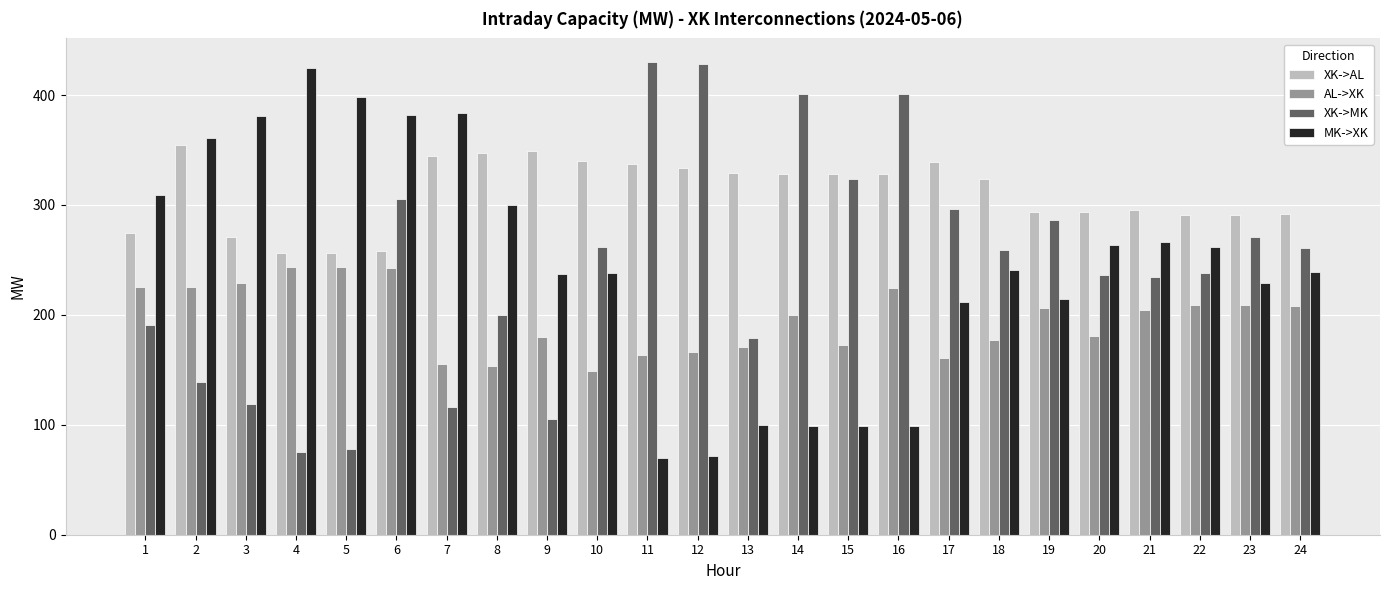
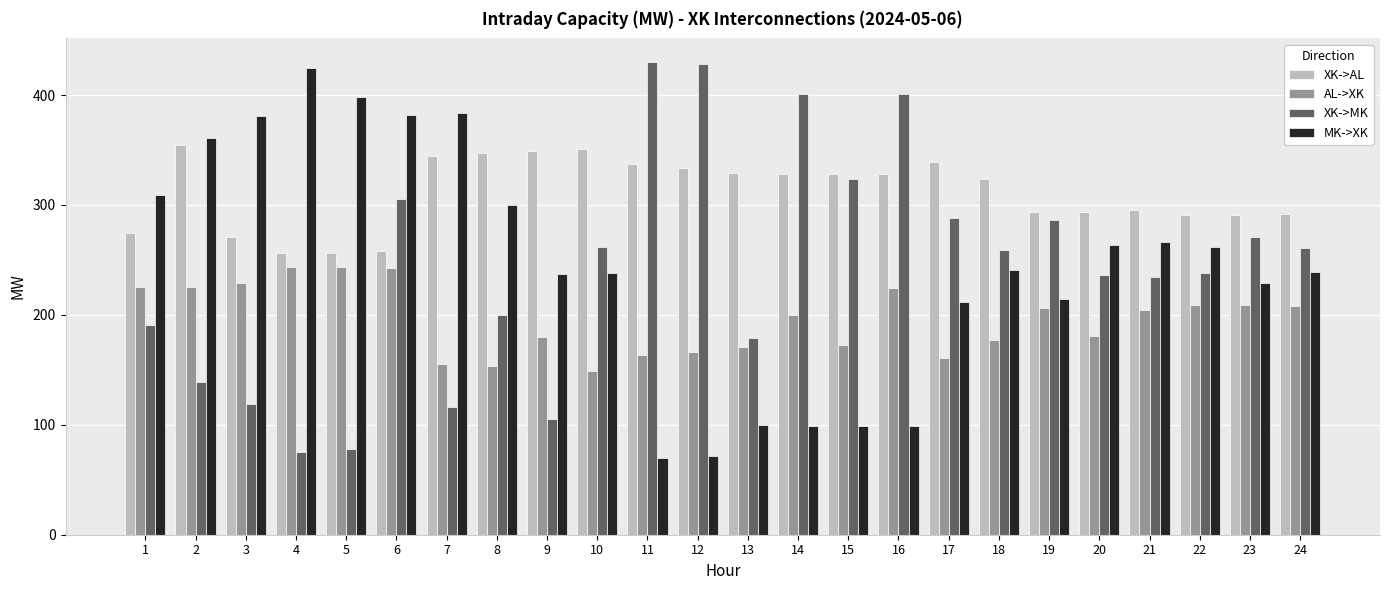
XK->AL, 10: 340 -> 351
XK->MK, 17: 296 -> 288
